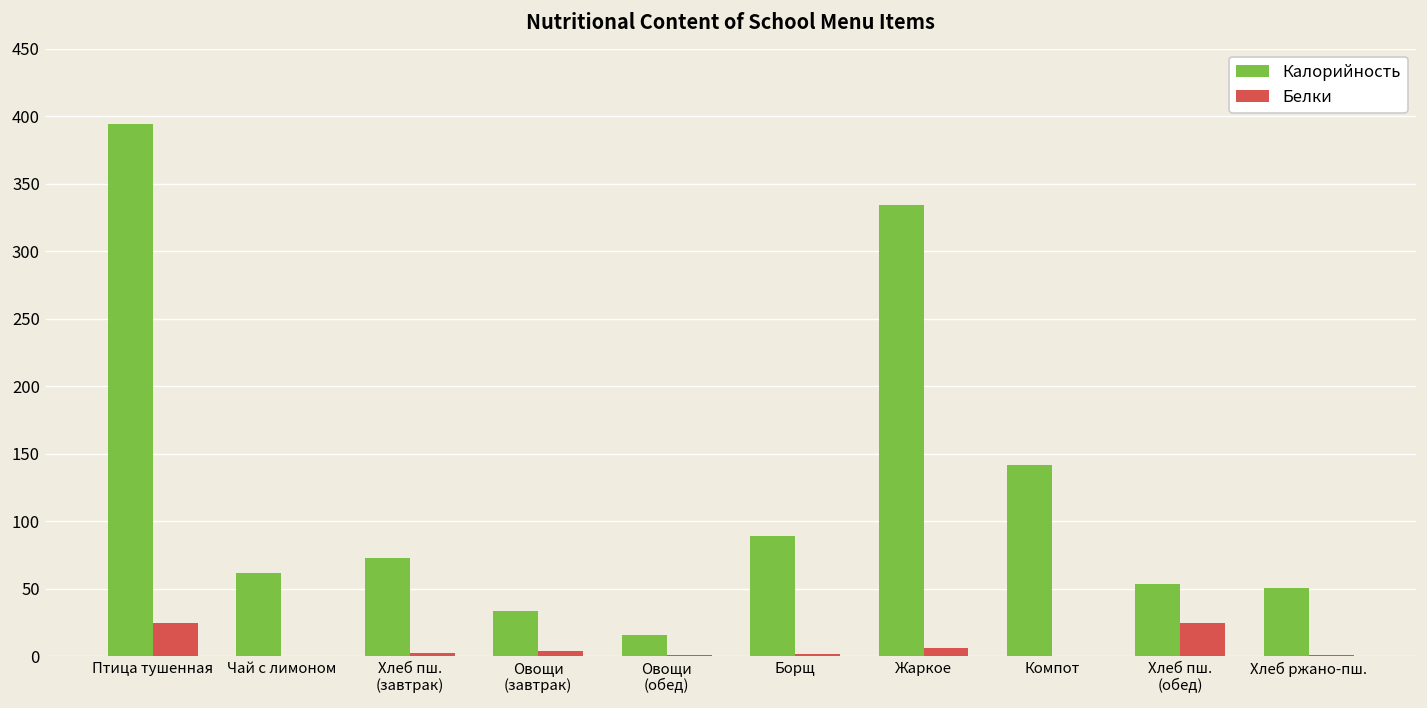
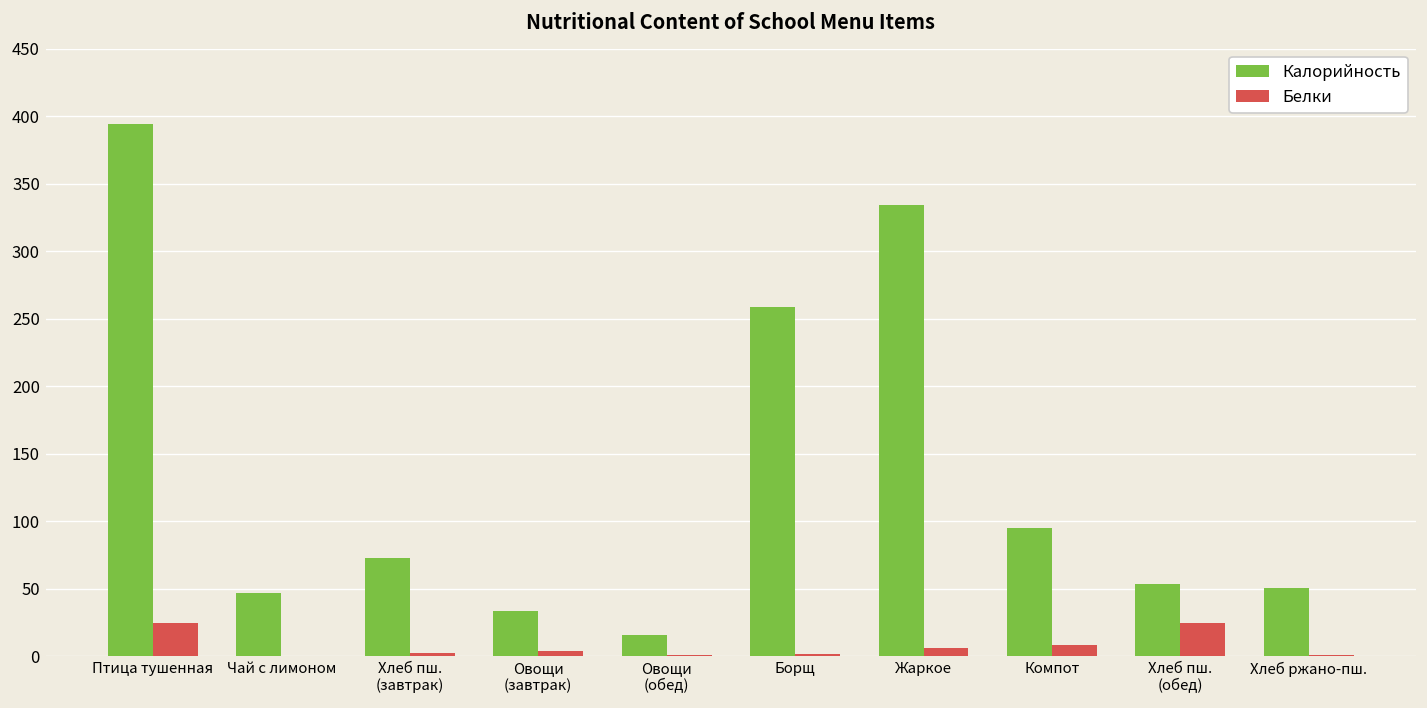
Калорийность, Чай с лимоном: 62 -> 47
Калорийность, Борщ: 89 -> 258
Калорийность, Компот: 142 -> 95
Белки, Компот: 0 -> 8
